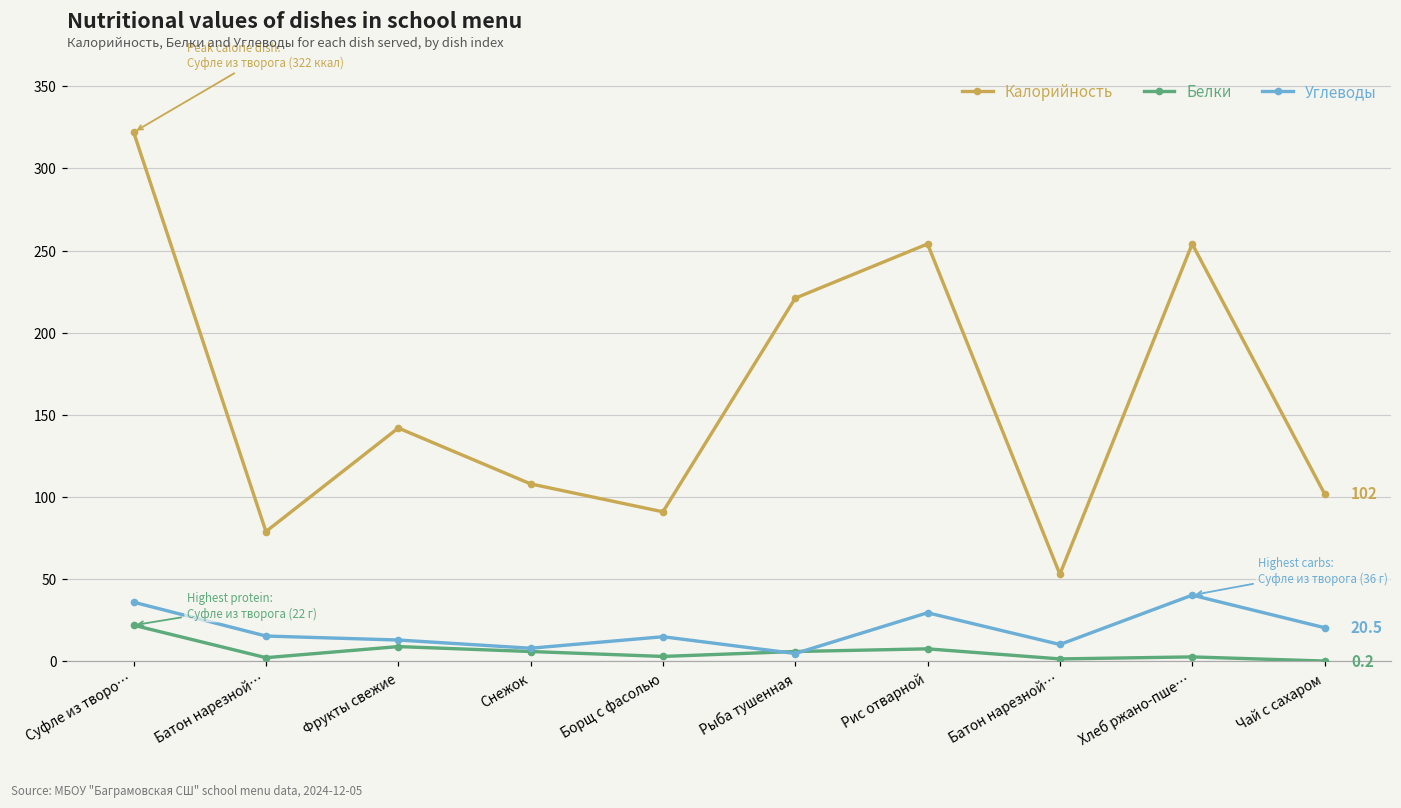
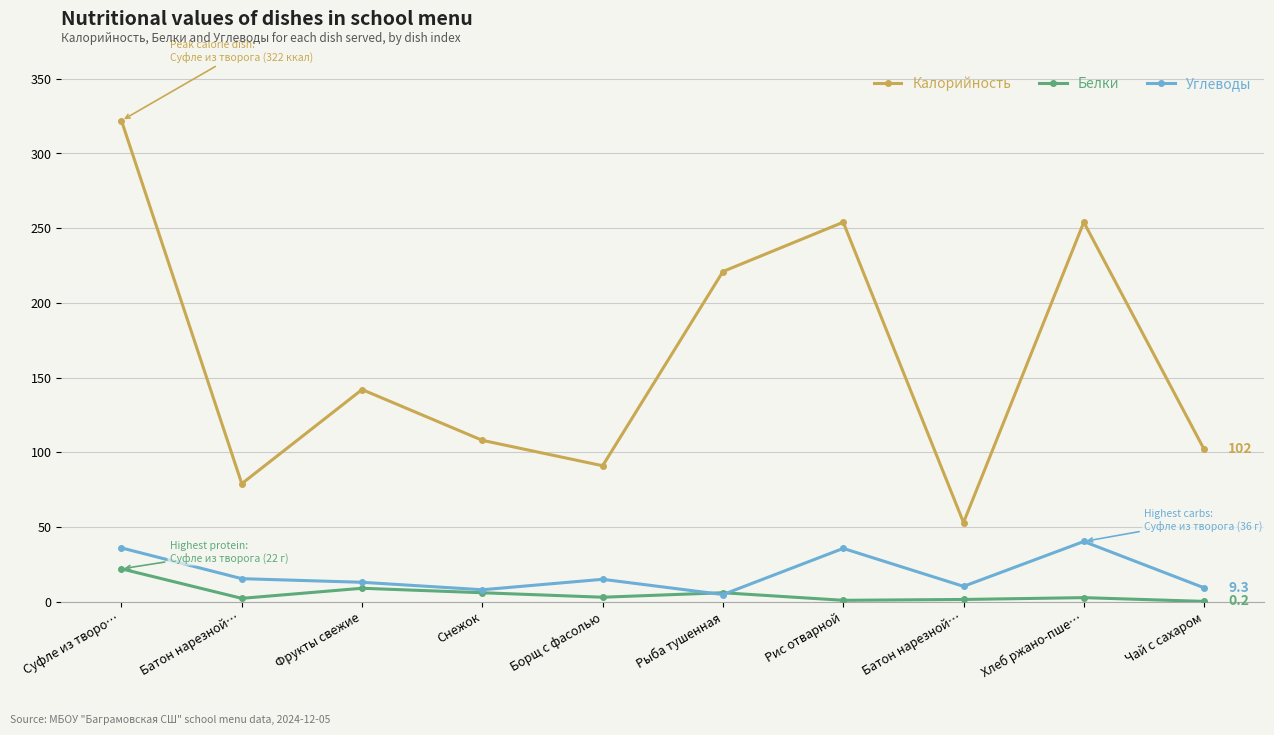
Белки, Рис отварной: 8 -> 1
Углеводы, Рис отварной: 30 -> 36
Углеводы, Чай с сахаром: 20.5 -> 9.3
